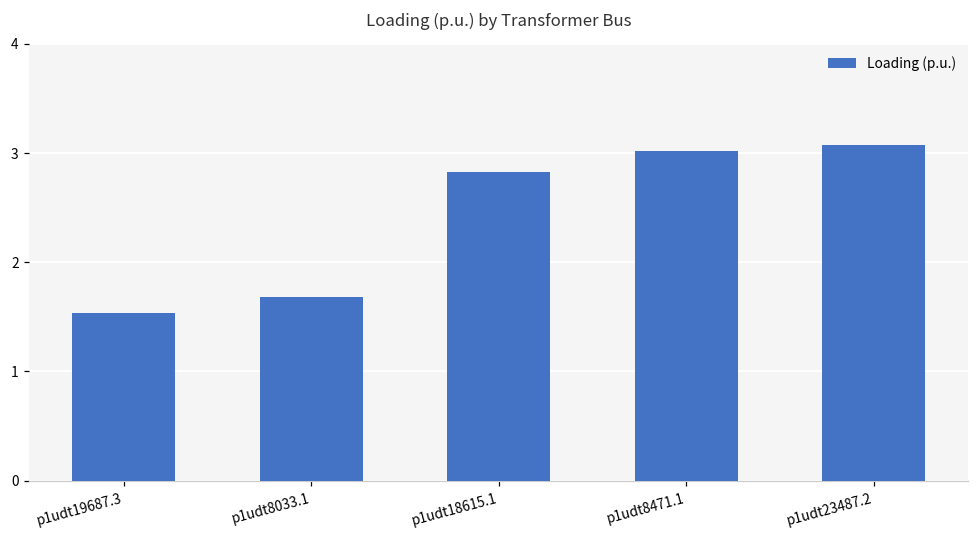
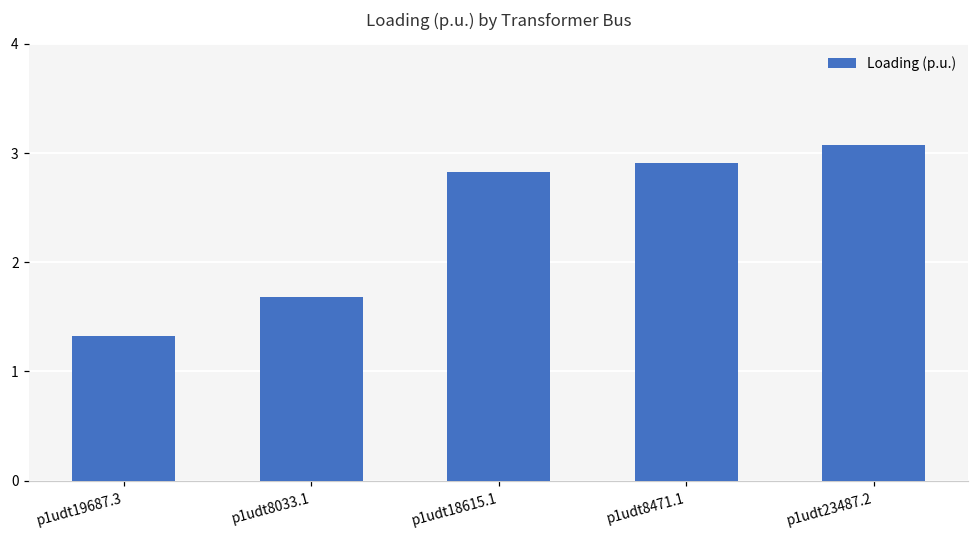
p1udt19687.3: 1.5 -> 1.3
p1udt8471.1: 3.0 -> 2.9
